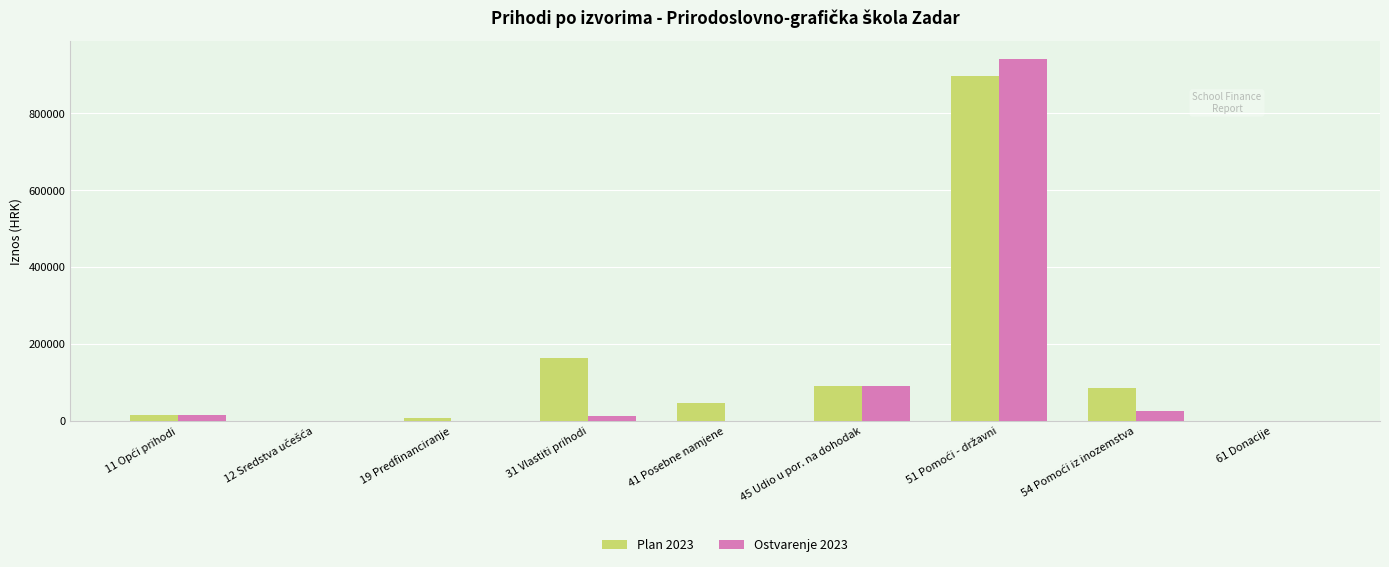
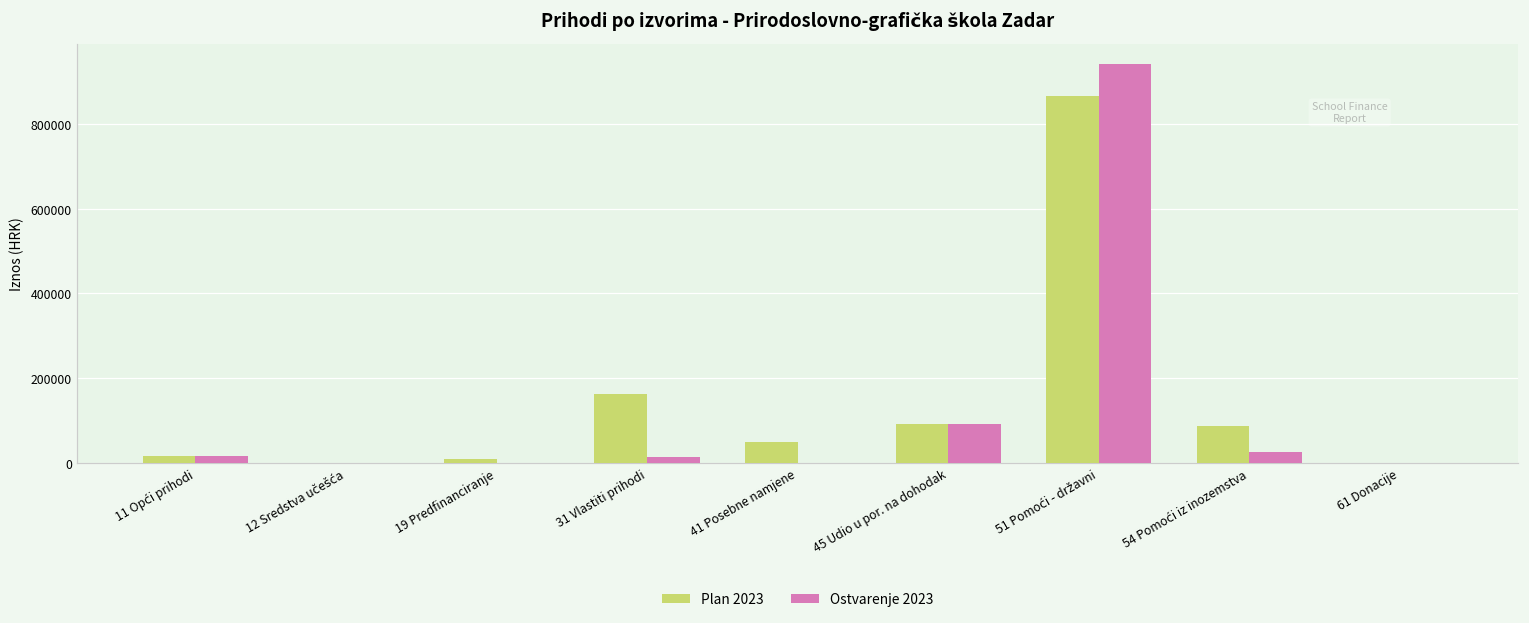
Plan 2023, 51 Pomoći - državni: 900000 -> 870000
